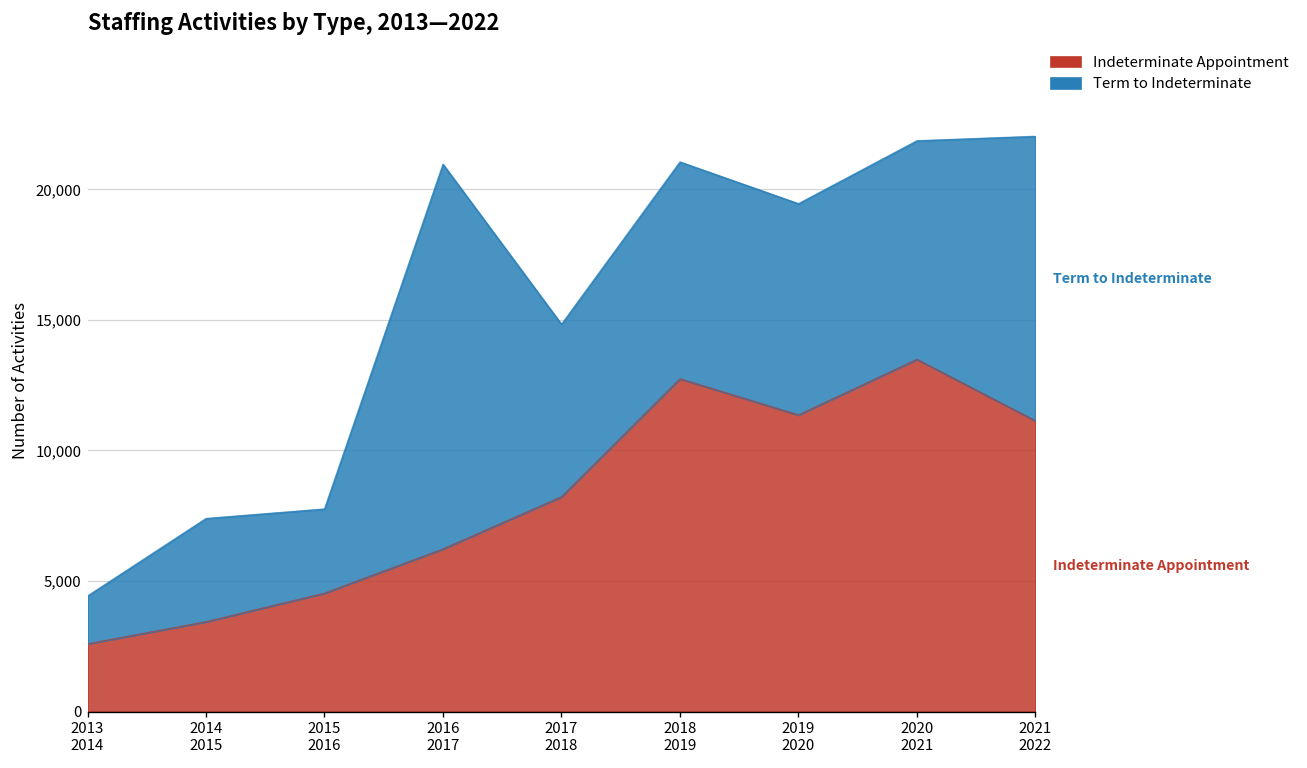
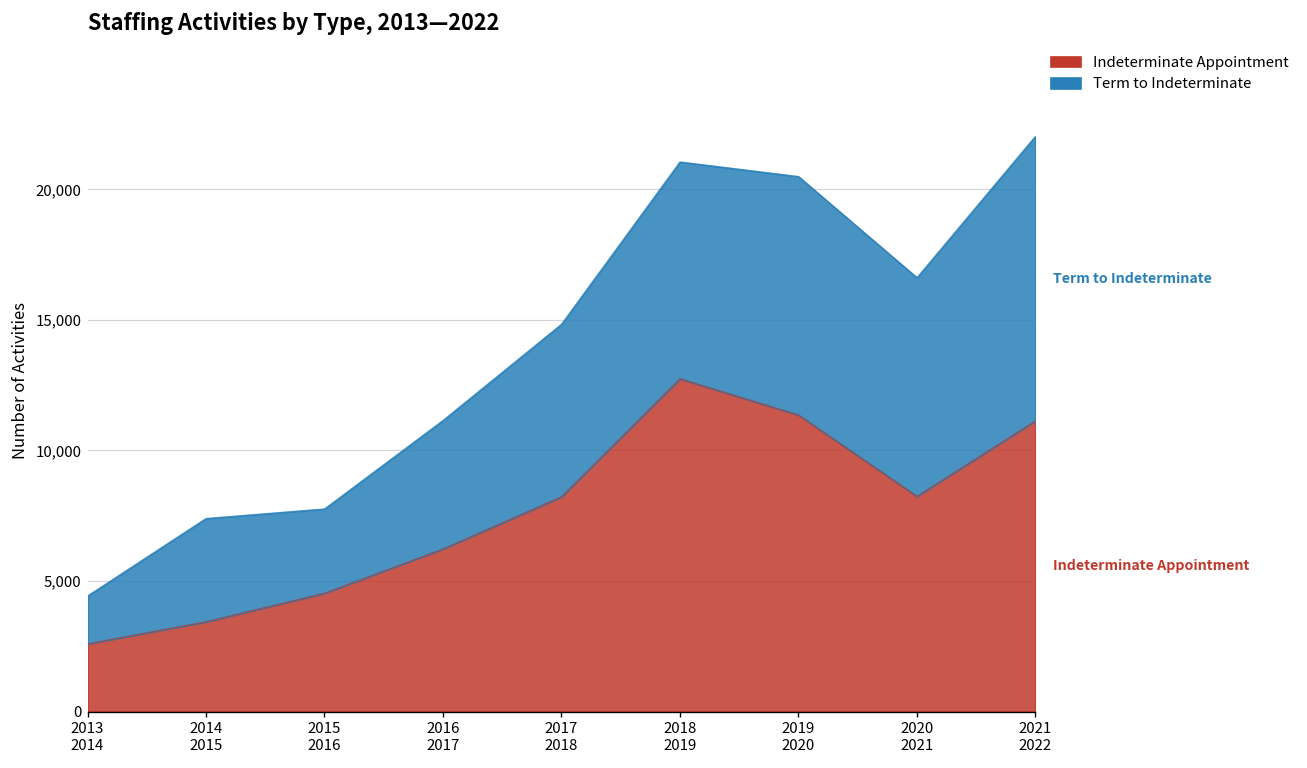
Term to Indeterminate, 2016 2017: 14,700 -> 4,900
Term to Indeterminate, 2019 2020: 8,100 -> 9,100
Indeterminate Appointment, 2020 2021: 13,500 -> 8,200
